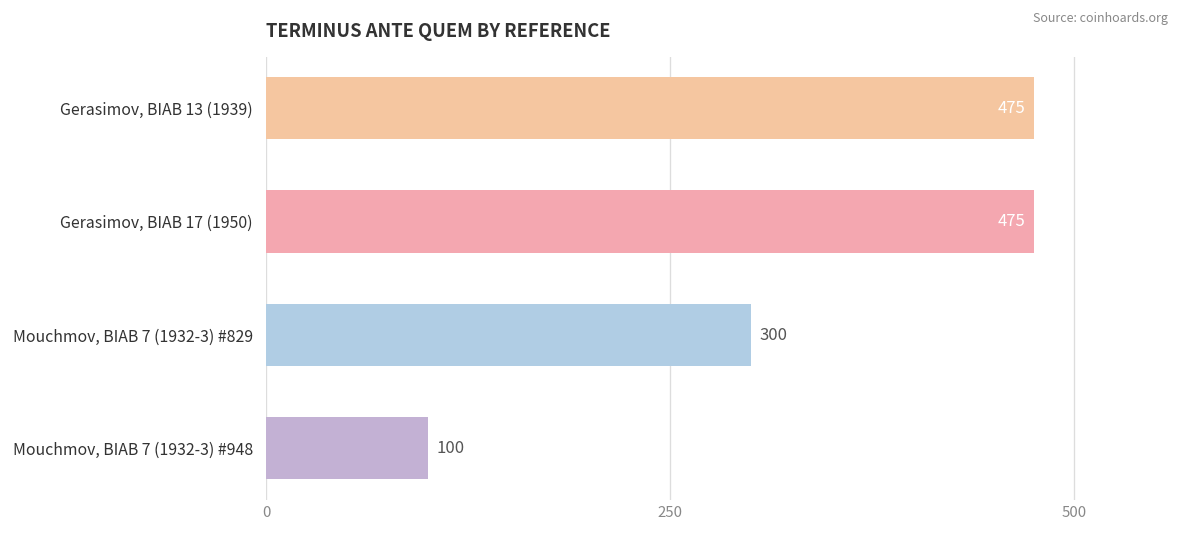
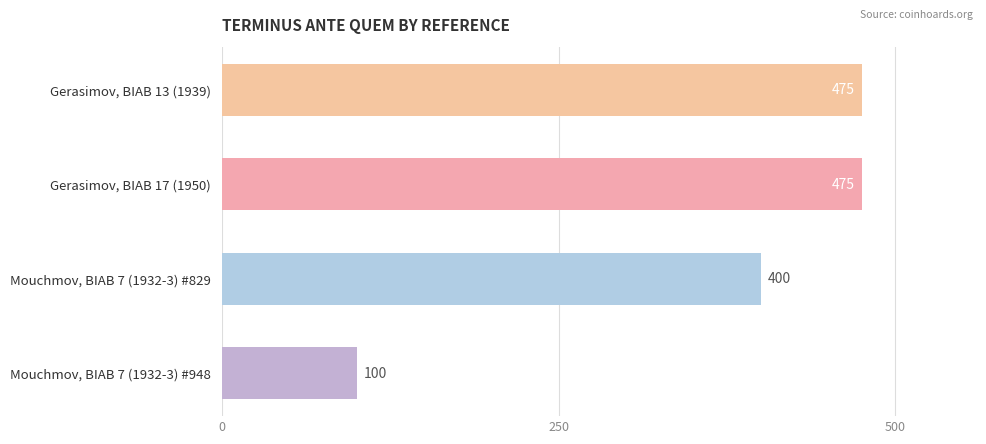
Mouchmov, BIAB 7 (1932-3) #829: 300 -> 400
